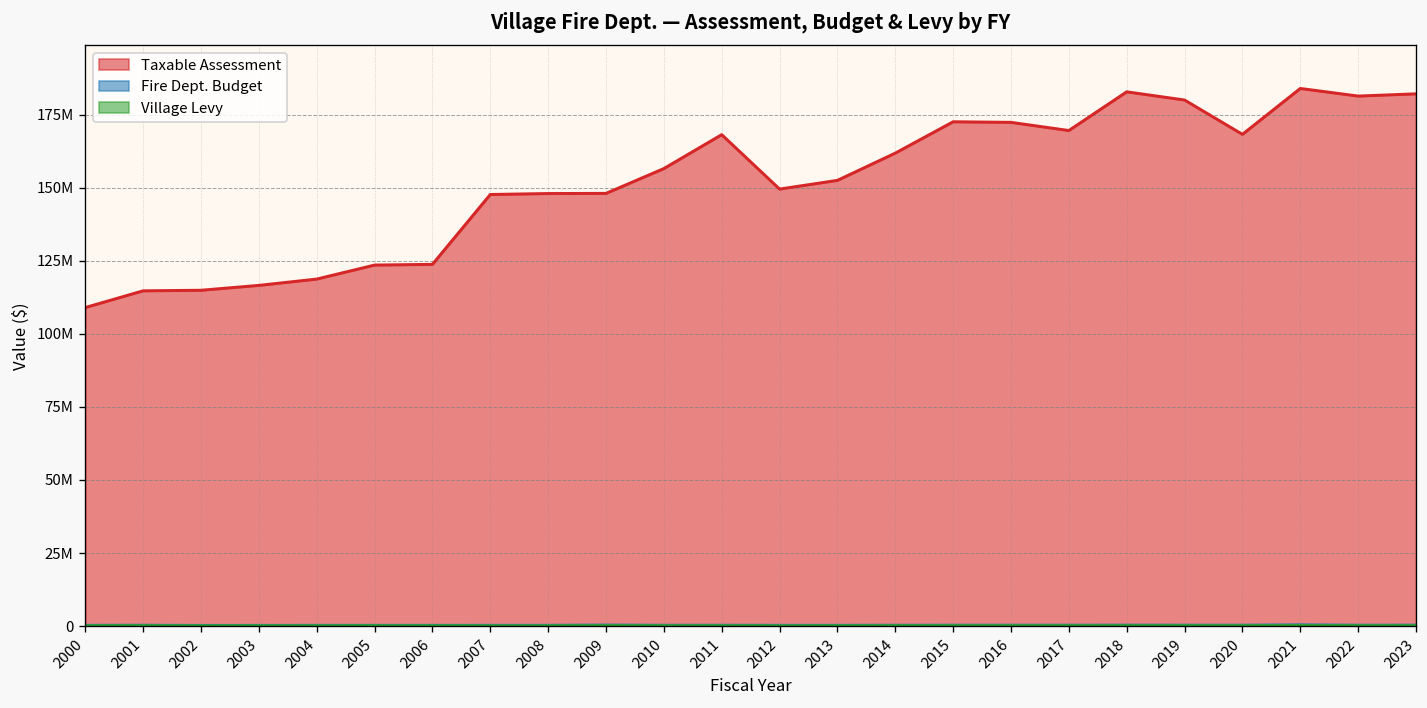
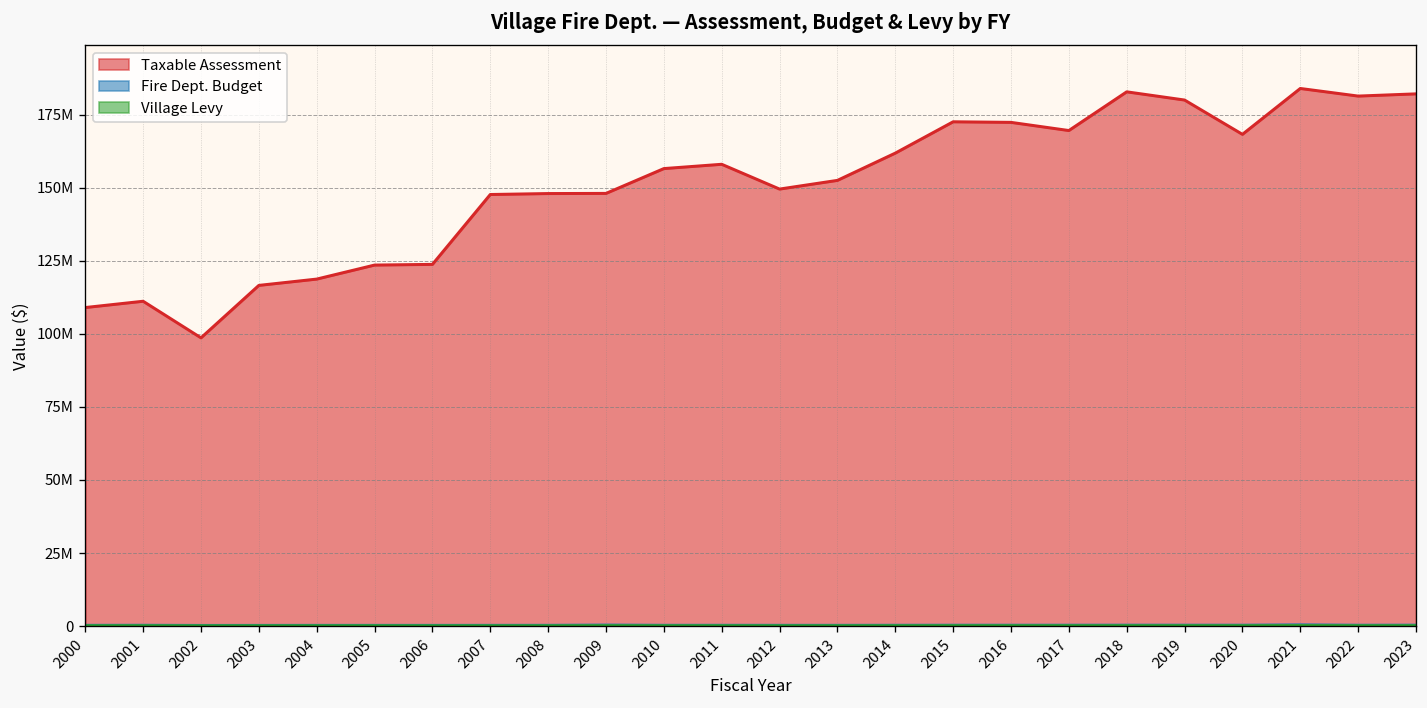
Taxable Assessment, 2001: 115000000 -> 111000000
Taxable Assessment, 2002: 115000000 -> 99000000
Taxable Assessment, 2011: 168000000 -> 158000000
